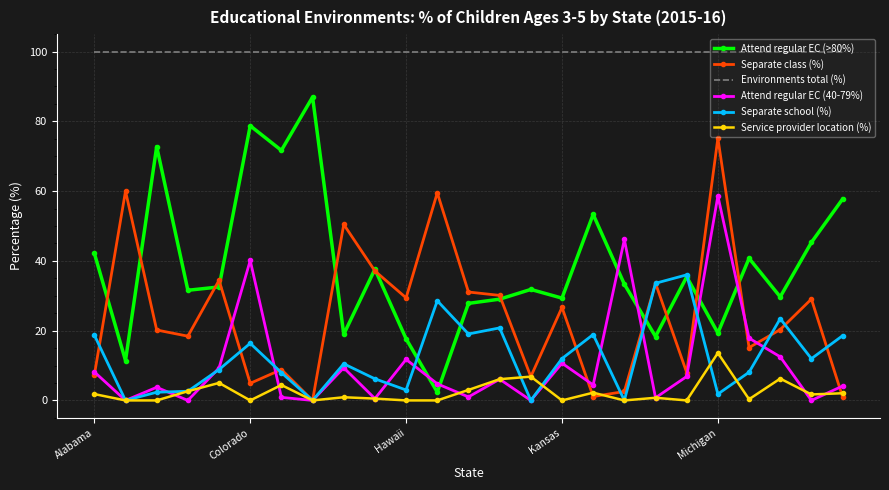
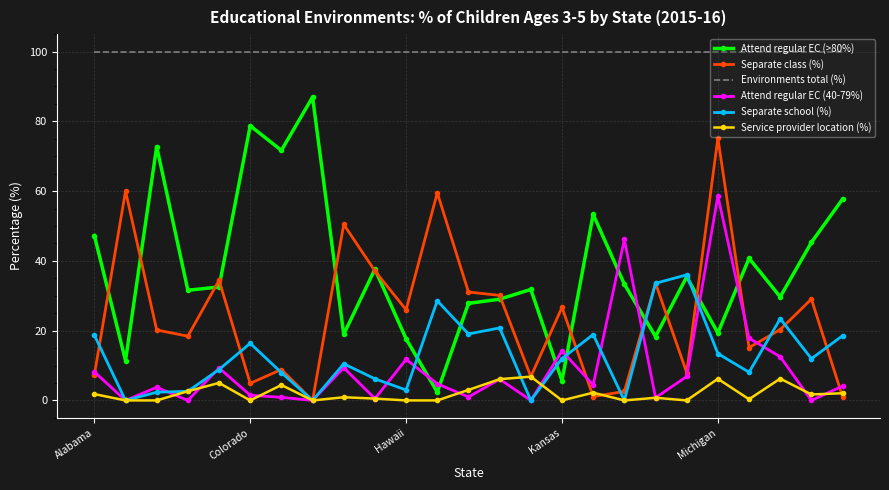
Attend regular EC (>80%), Alabama: 42 -> 47
Attend regular EC (40-79%), Colorado: 40 -> 1
Separate class (%), Hawaii: 29 -> 26
Attend regular EC (>80%), Kansas: 29 -> 6
Attend regular EC (40-79%), Kansas: 11 -> 14
Separate school (%), Michigan: 2 -> 13
Service provider location (%), Michigan: 14 -> 6
